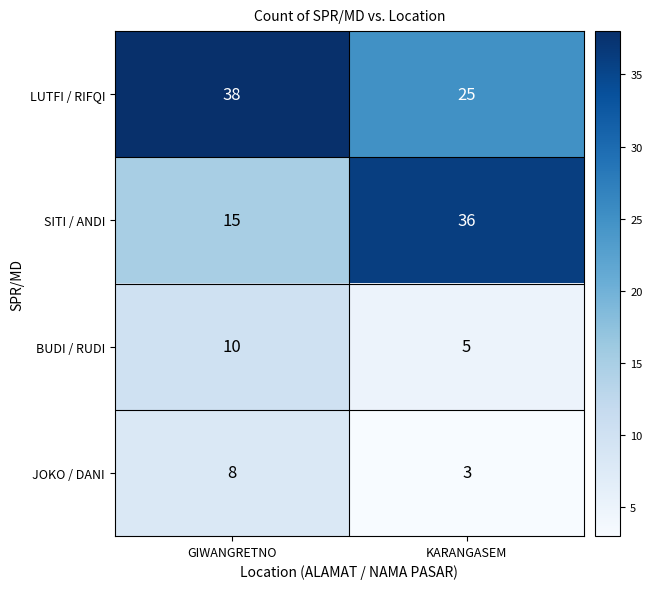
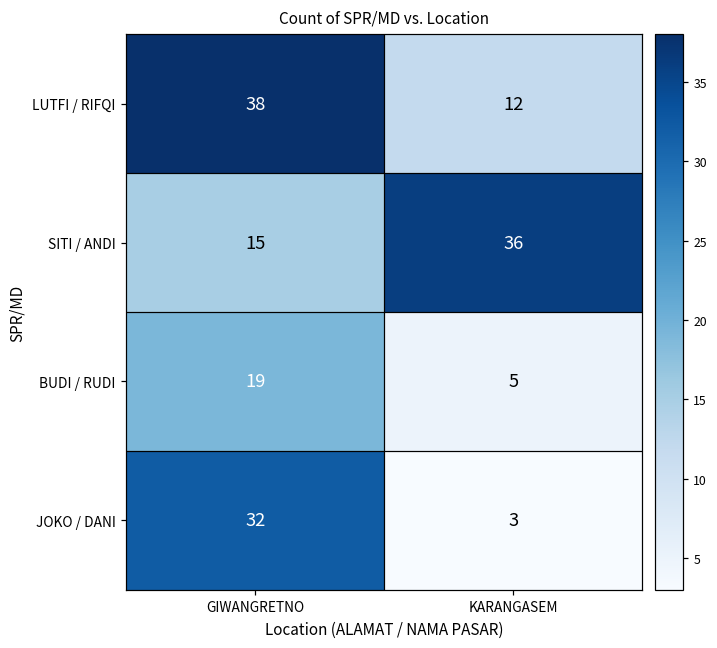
LUTFI / RIFQI, KARANGASEM: 25 -> 12
BUDI / RUDI, GIWANGRETNO: 10 -> 19
JOKO / DANI, GIWANGRETNO: 8 -> 32
